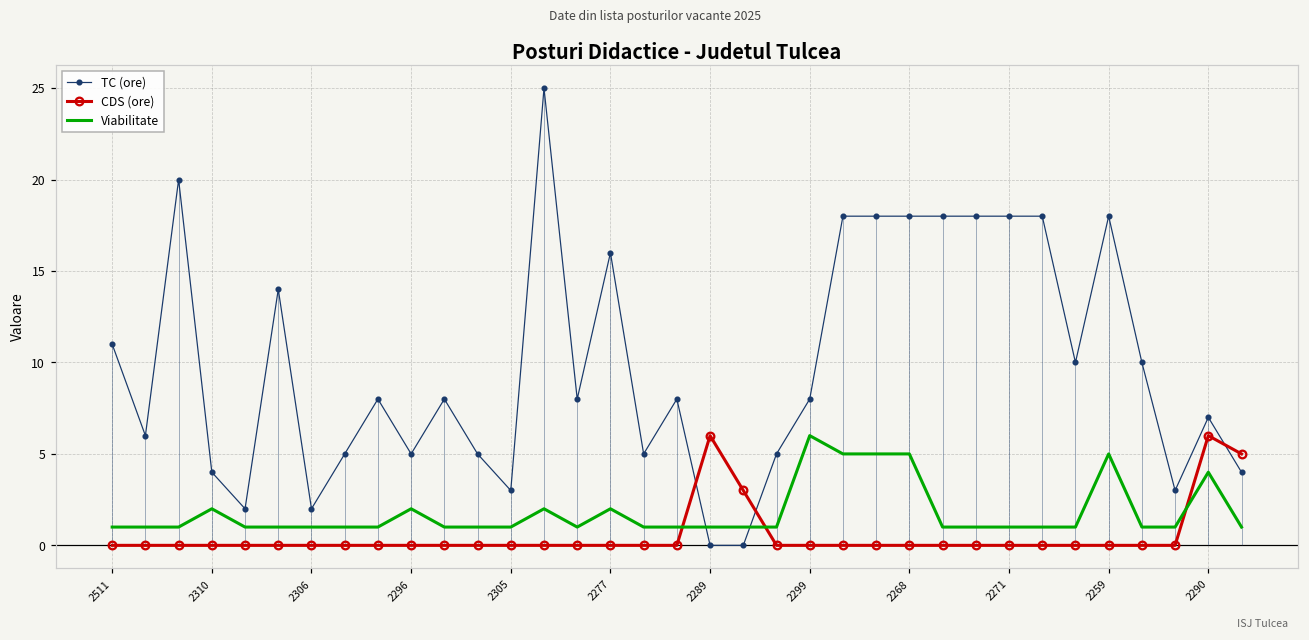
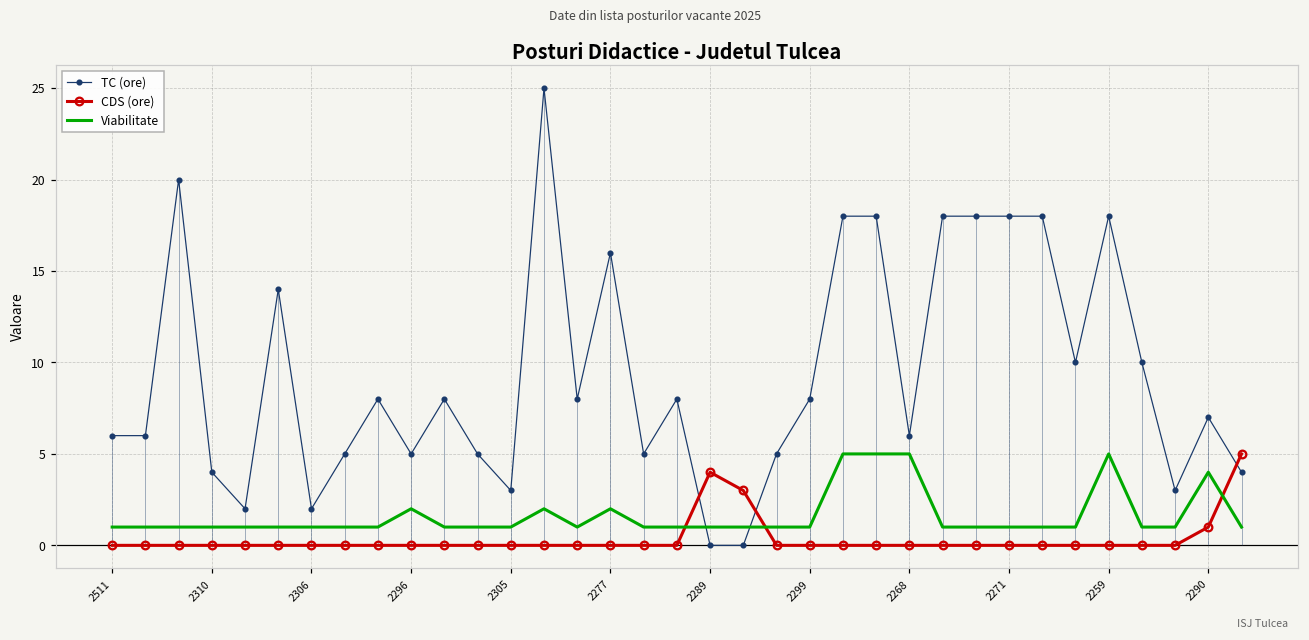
TC (ore), 2511: 11 -> 6
Viabilitate, 2310: 2 -> 1
CDS (ore), 2289: 6 -> 4
Viabilitate, 2299: 6 -> 1
TC (ore), 2268: 18 -> 6
CDS (ore), 2290: 6 -> 1
